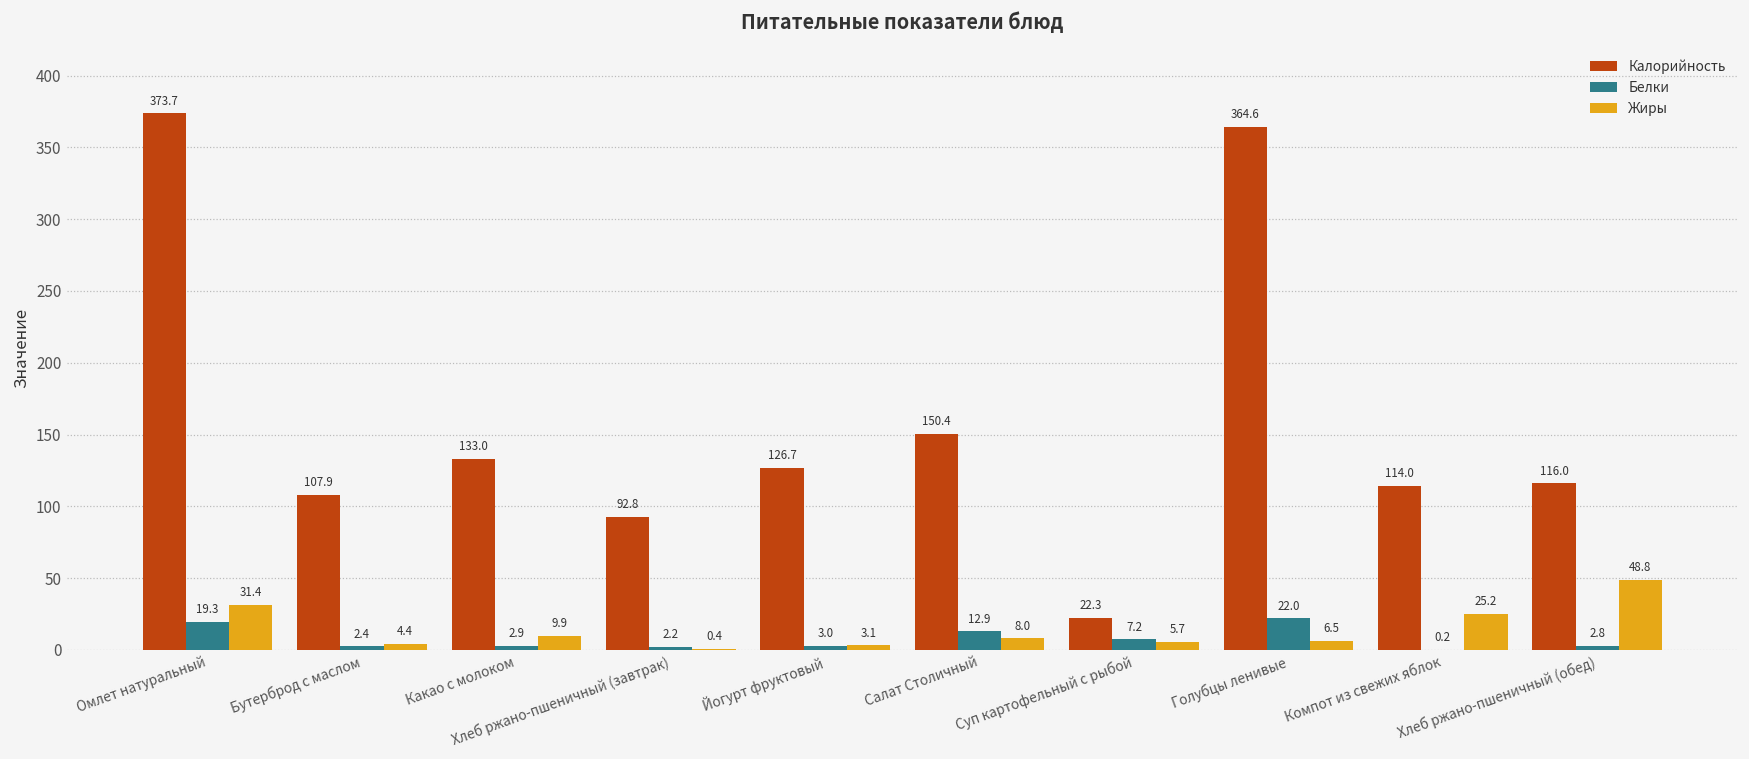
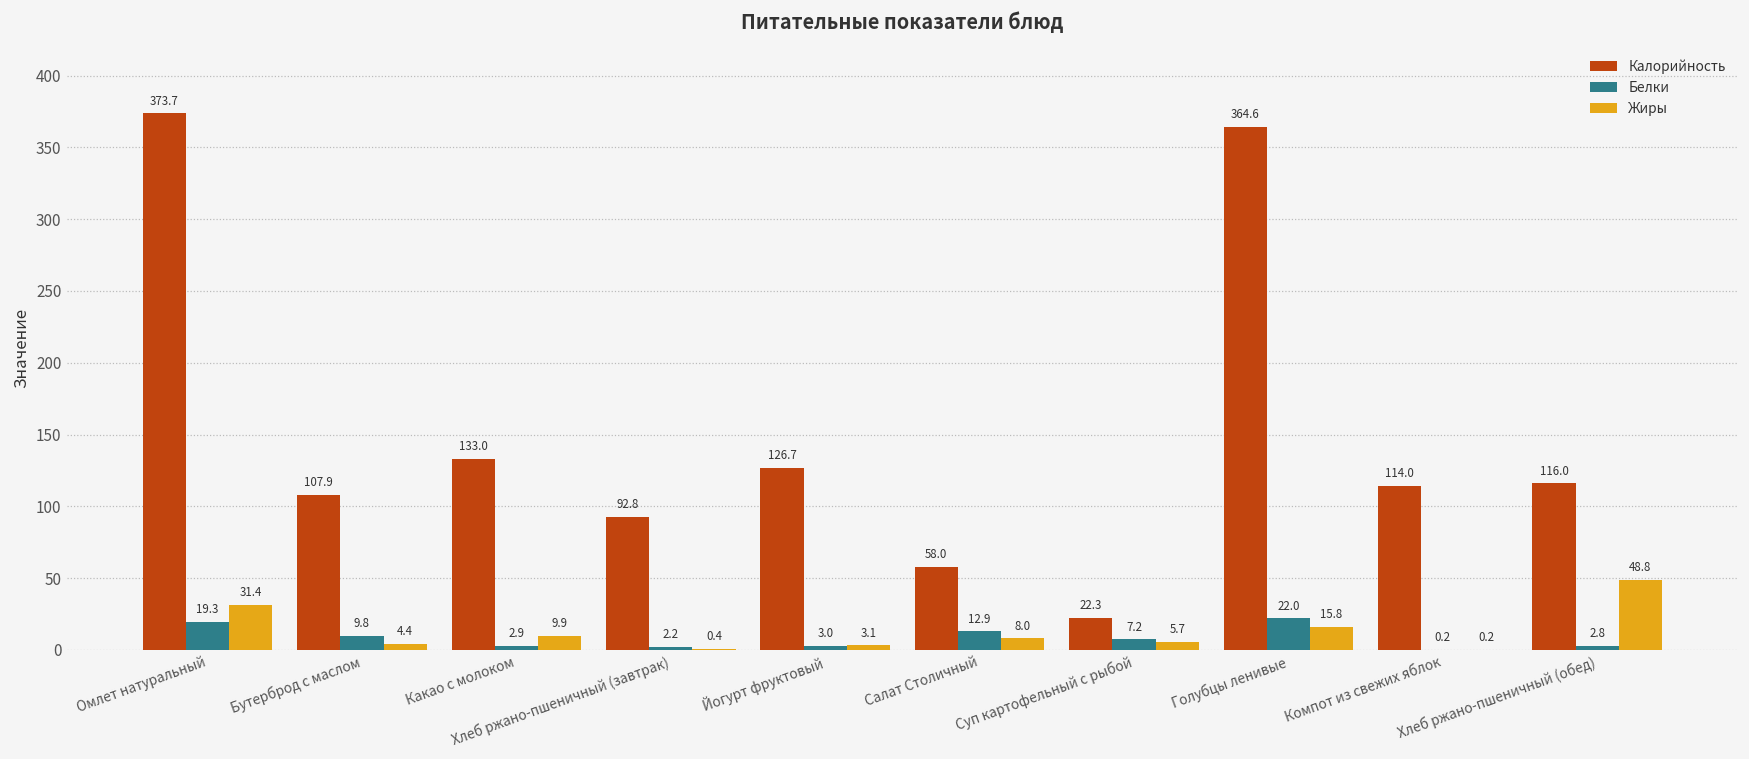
Белки, Бутерброд с маслом: 2.4 -> 9.8
Калорийность, Салат Столичный: 150.4 -> 58.0
Жиры, Голубцы ленивые: 6.5 -> 15.8
Жиры, Компот из свежих яблок: 25.2 -> 0.2
